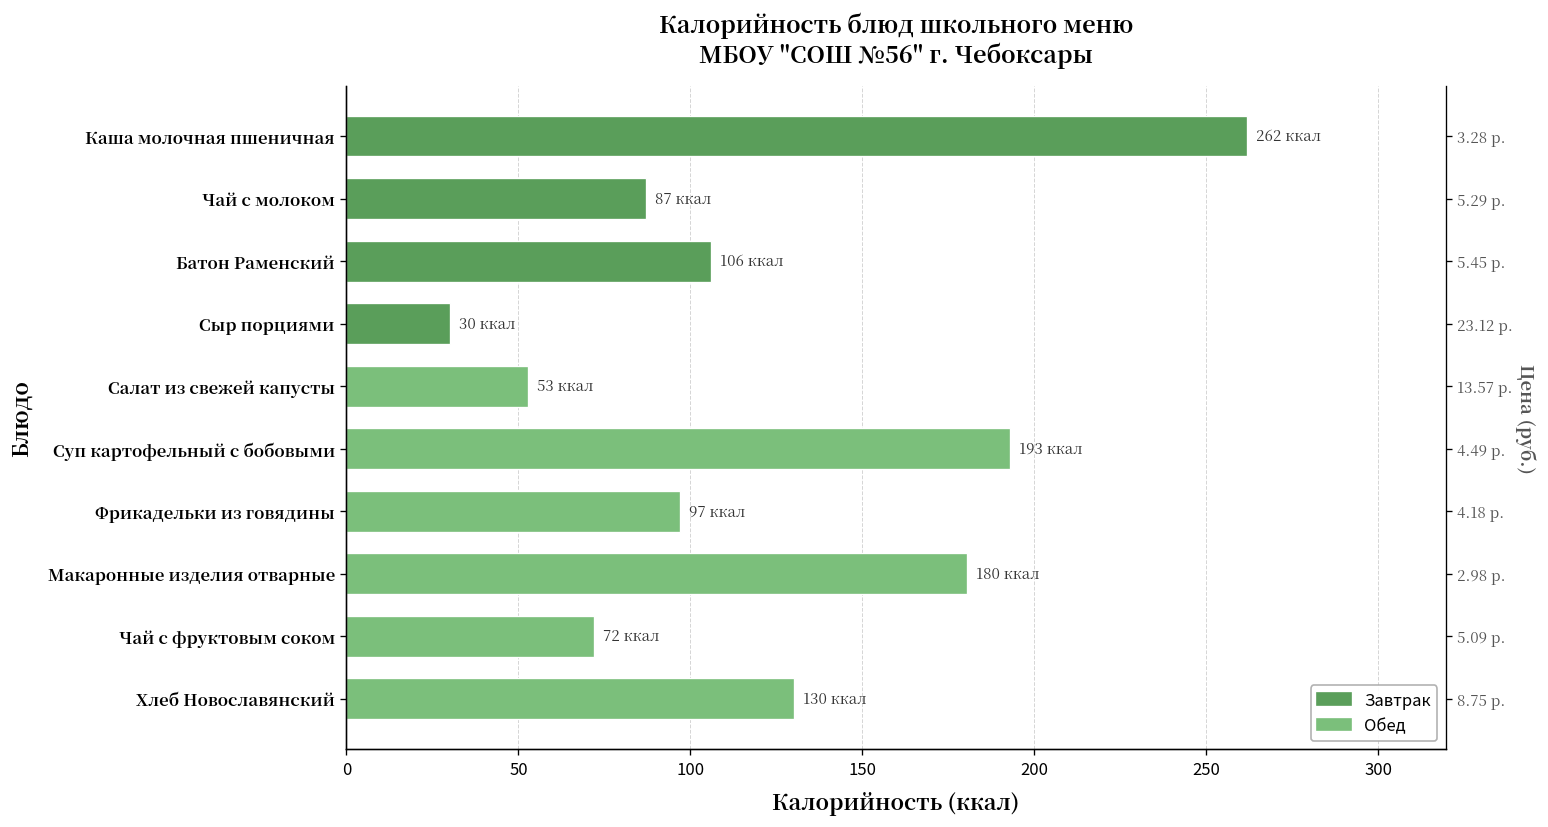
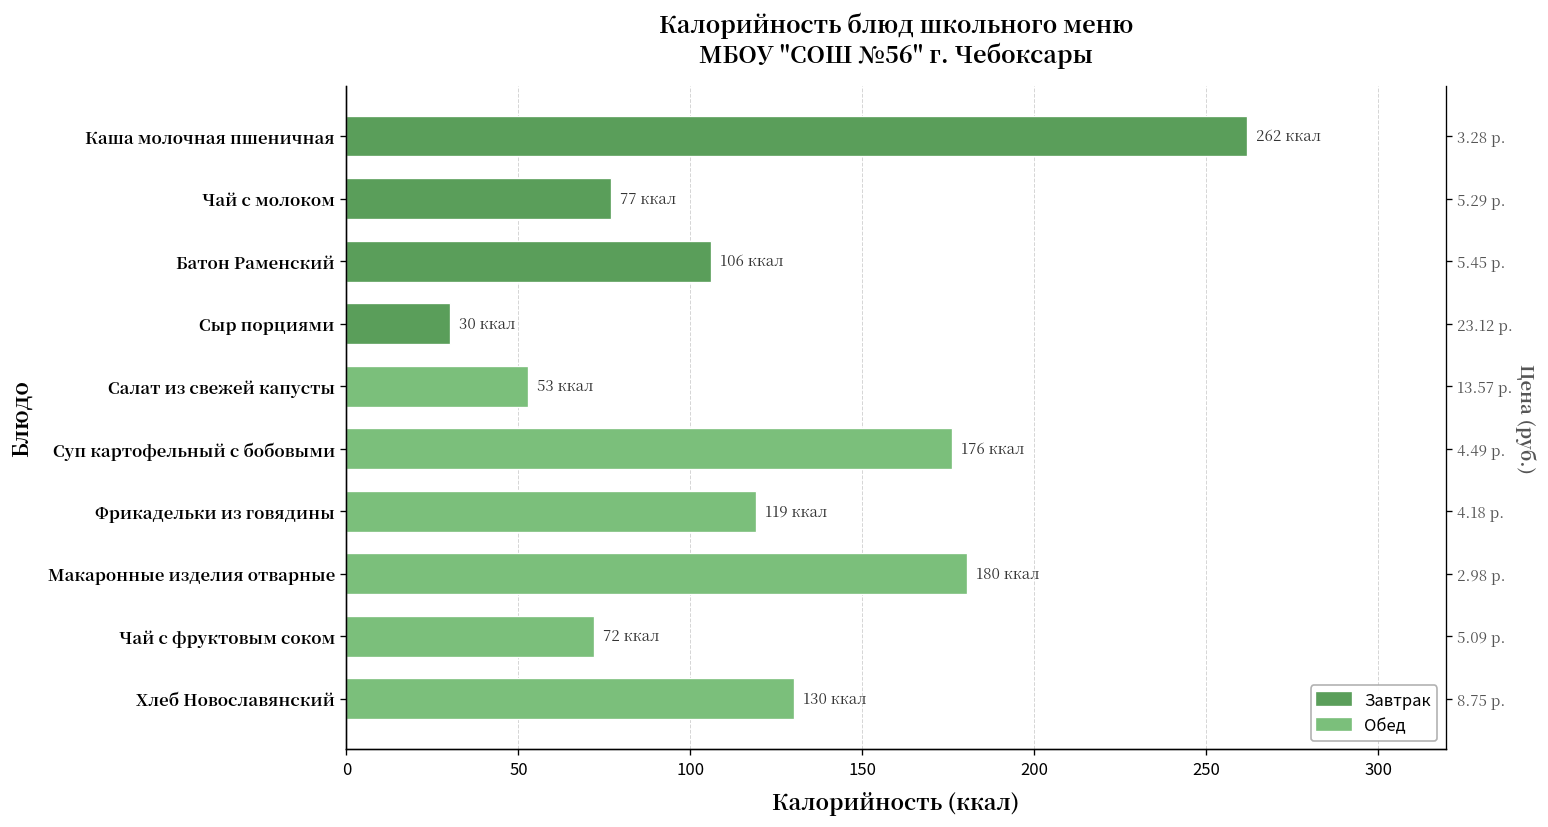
Чай с молоком: 87 -> 77
Суп картофельный с бобовыми: 193 -> 176
Фрикадельки из говядины: 97 -> 119
